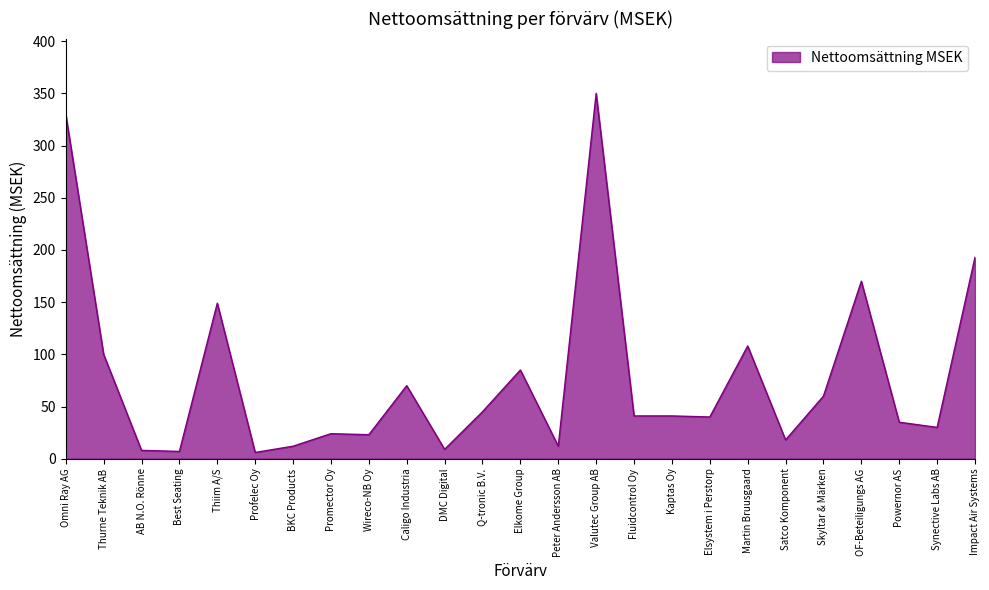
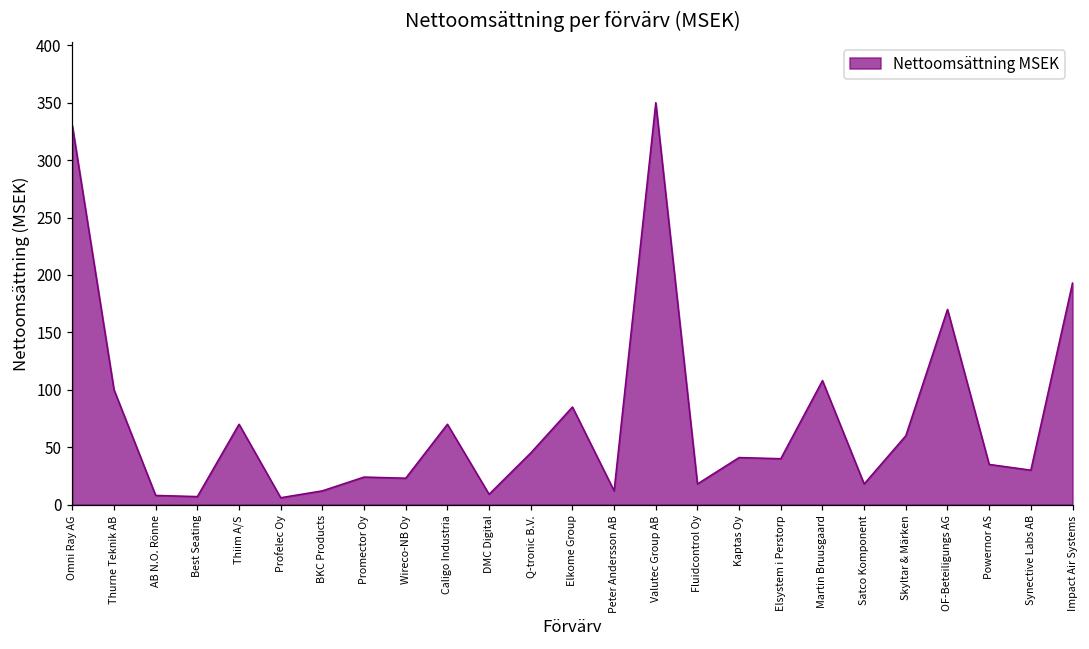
Thiim A/S: 149 -> 70
Fluidcontrol Oy: 41 -> 18
